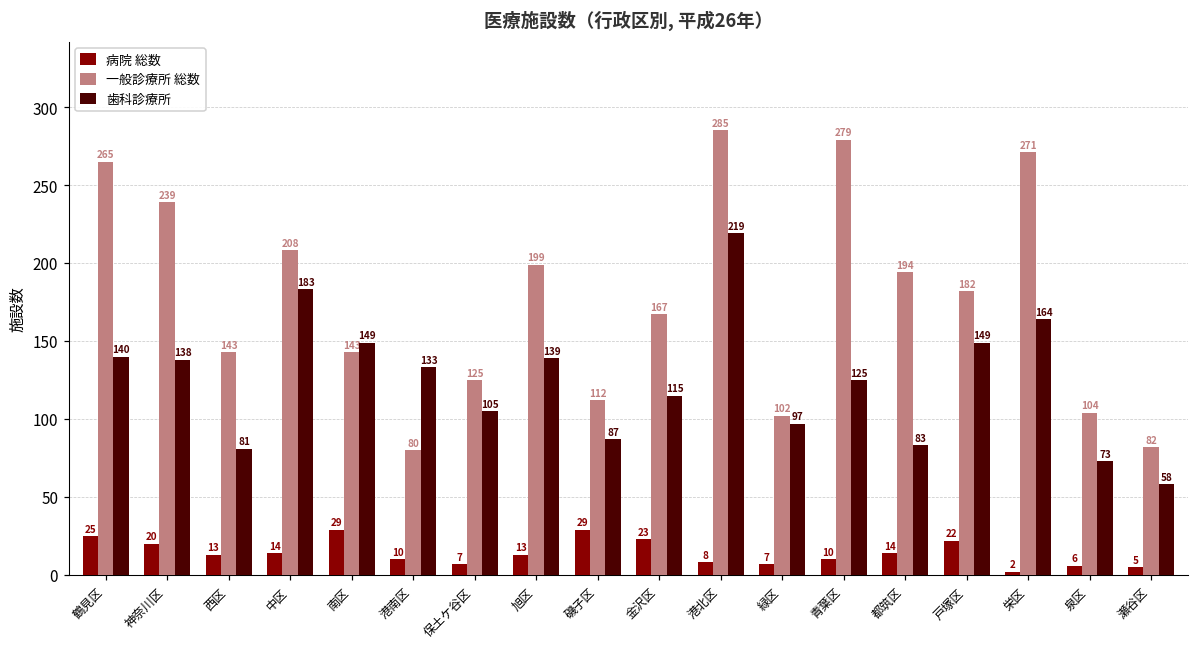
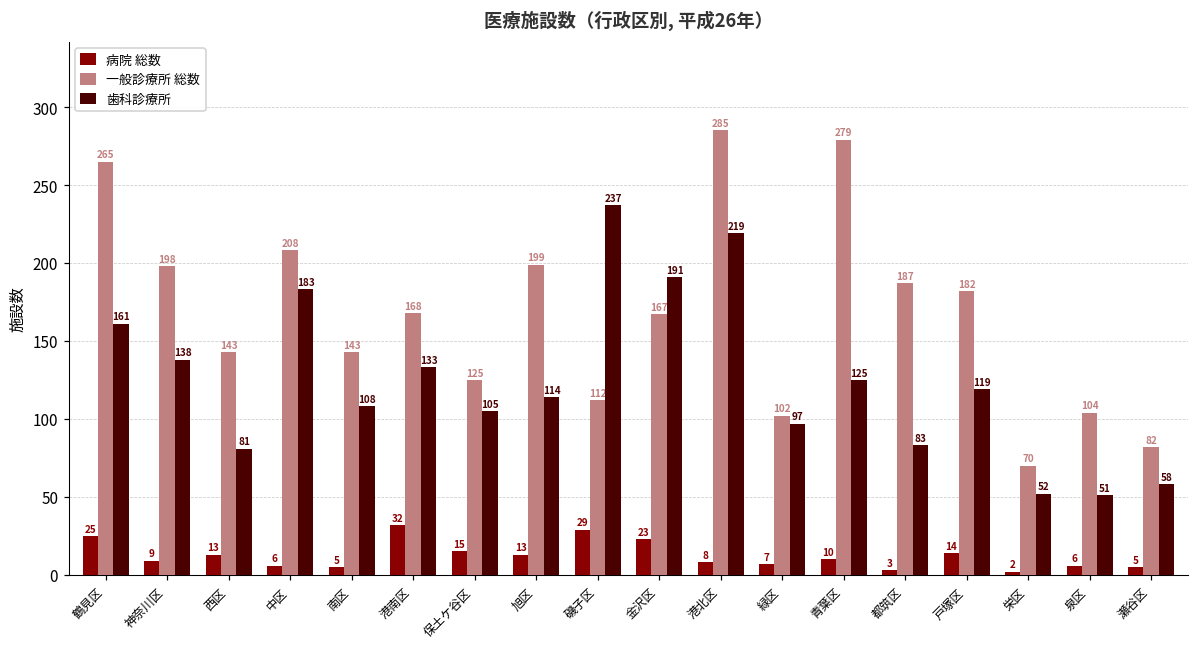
歯科診療所, 鶴見区: 140 -> 161
病院 総数, 神奈川区: 20 -> 9
一般診療所 総数, 神奈川区: 239 -> 198
病院 総数, 中区: 14 -> 6
病院 総数, 南区: 29 -> 5
歯科診療所, 南区: 149 -> 108
病院 総数, 港南区: 10 -> 32
一般診療所 総数, 港南区: 80 -> 168
病院 総数, 保土ケ谷区: 7 -> 15
歯科診療所, 旭区: 139 -> 114
歯科診療所, 磯子区: 87 -> 237
歯科診療所, 金沢区: 115 -> 191
病院 総数, 都筑区: 14 -> 3
一般診療所 総数, 都筑区: 194 -> 187
病院 総数, 戸塚区: 22 -> 14
歯科診療所, 戸塚区: 149 -> 119
一般診療所 総数, 栄区: 271 -> 70
歯科診療所, 栄区: 164 -> 52
歯科診療所, 泉区: 73 -> 51
